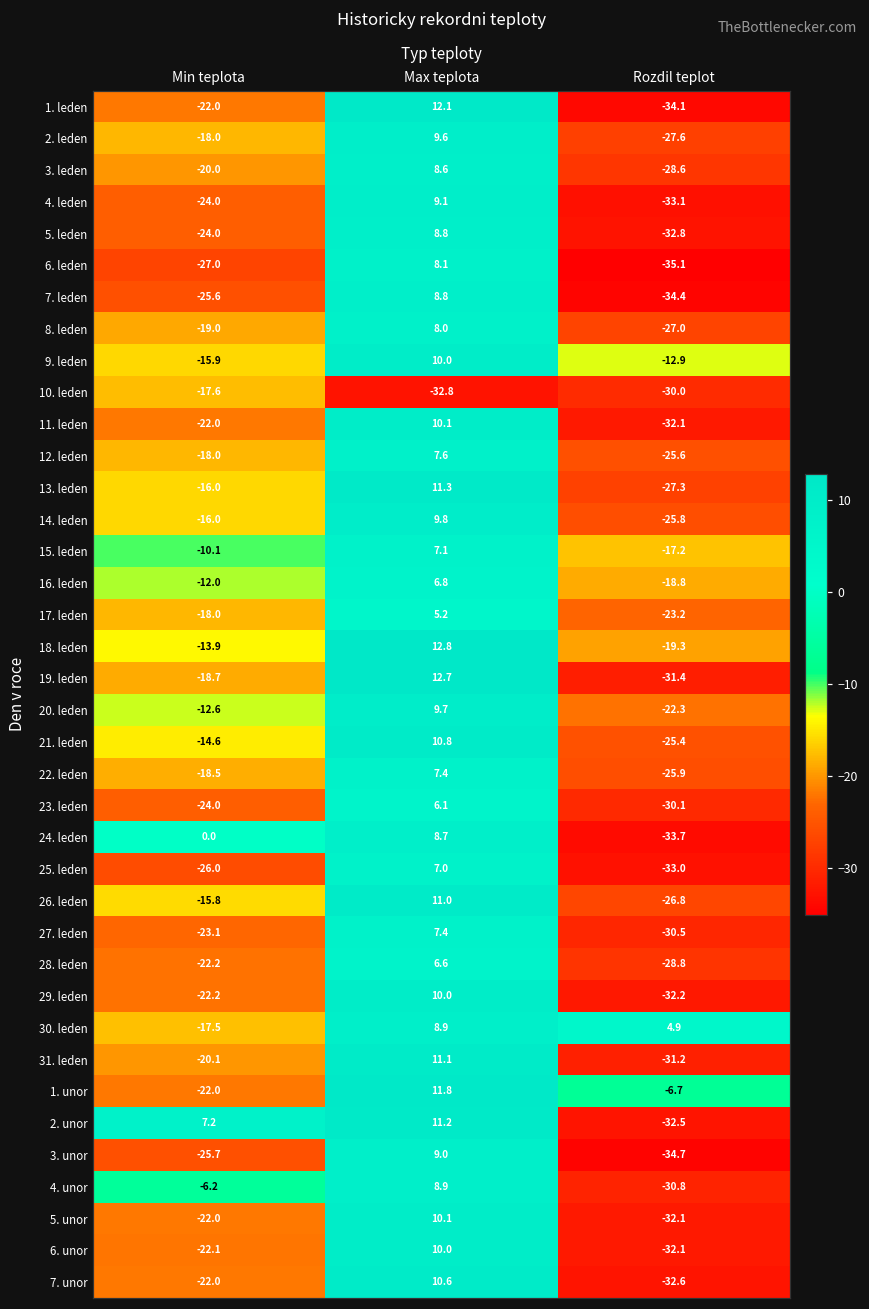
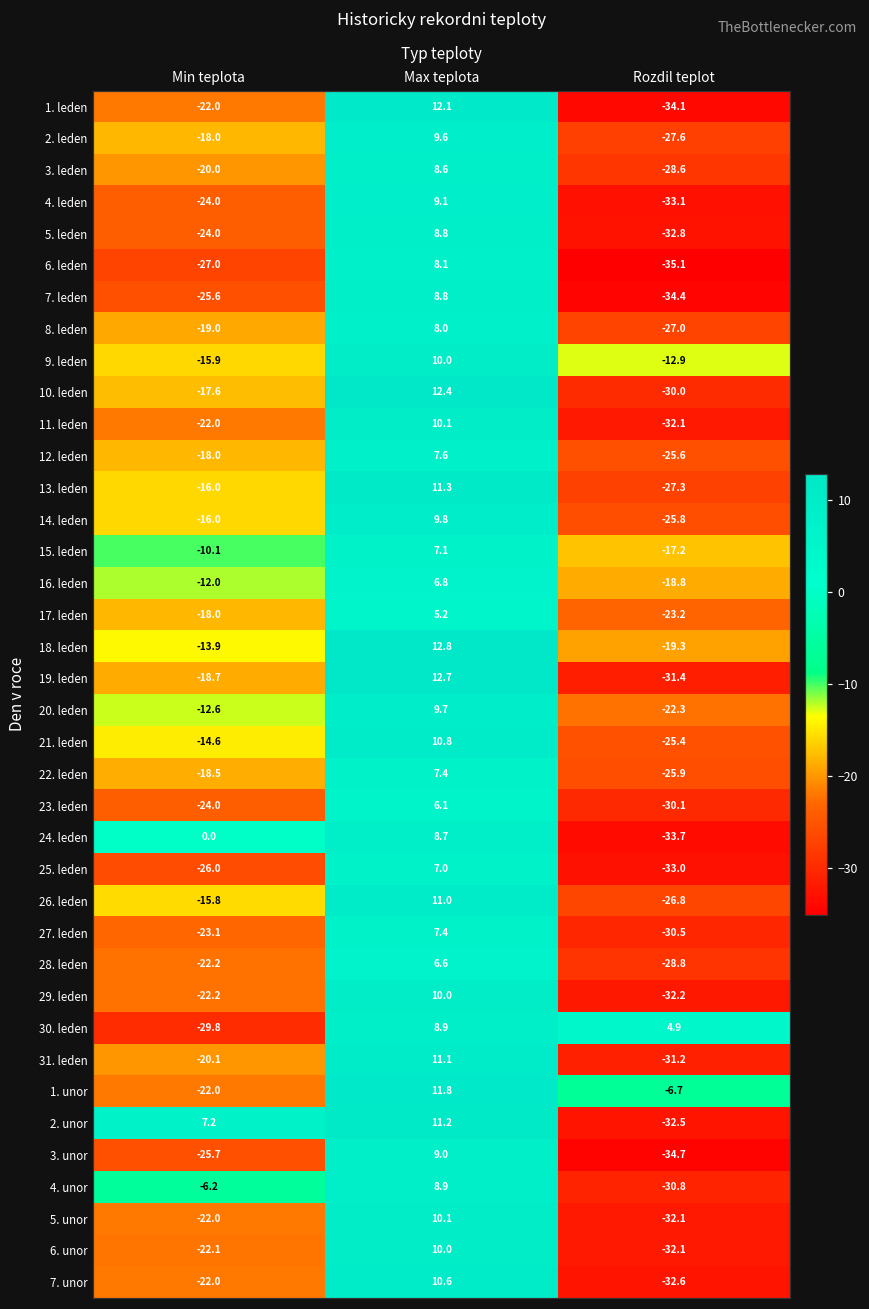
10. leden, Max teplota: -32.8 -> 12.4
30. leden, Min teplota: -17.5 -> -29.8
